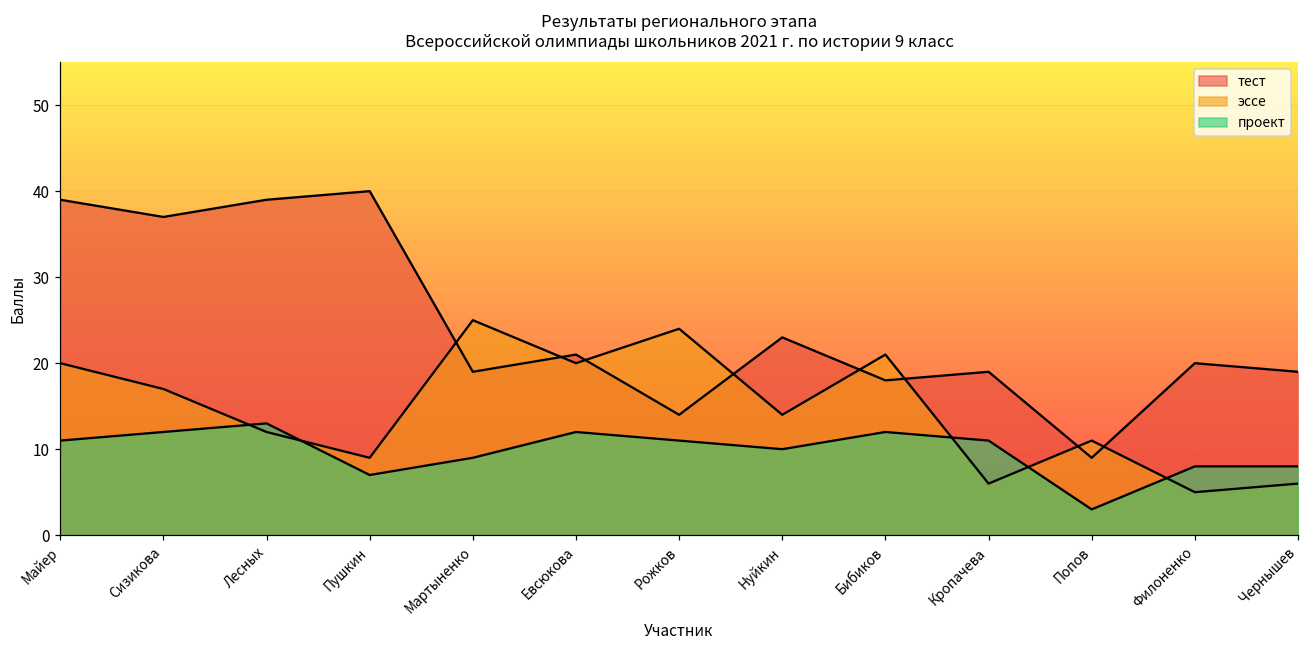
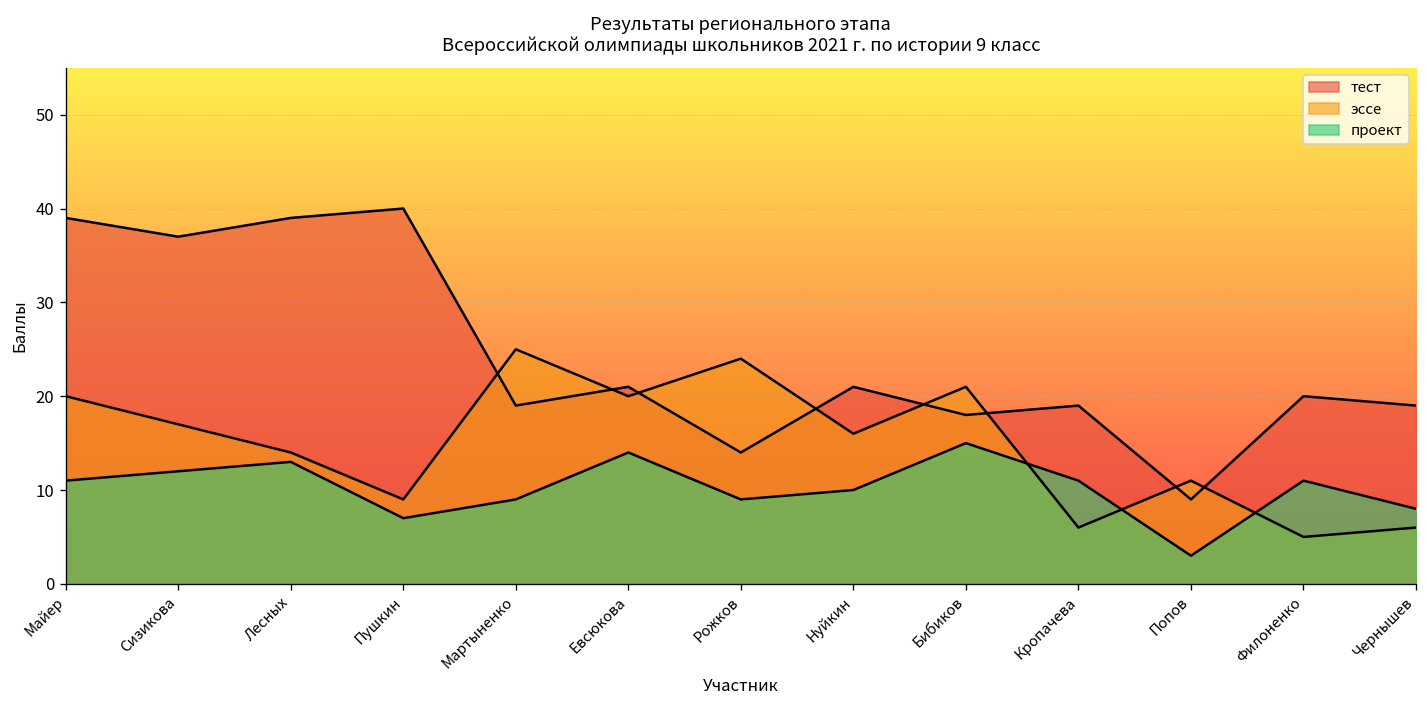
эссе, Лесных: 12 -> 14
проект, Евсюкова: 12 -> 14
проект, Рожков: 11 -> 9
тест, Нуйкин: 23 -> 21
эссе, Нуйкин: 14 -> 16
проект, Бибиков: 12 -> 15
проект, Филоненко: 8 -> 11
